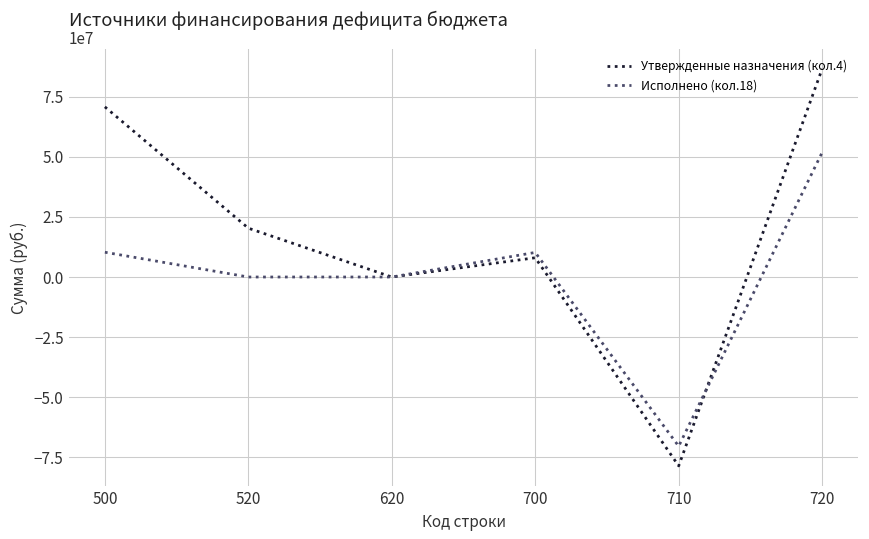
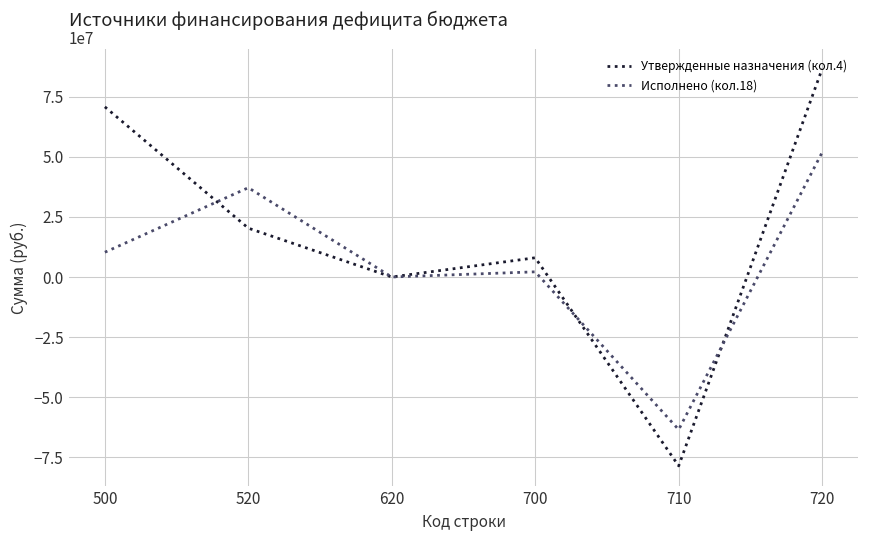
Исполнено (кол.18), 520: 0 -> 37000000
Исполнено (кол.18), 700: 10000000 -> 2000000
Исполнено (кол.18), 710: -70000000 -> -63000000
